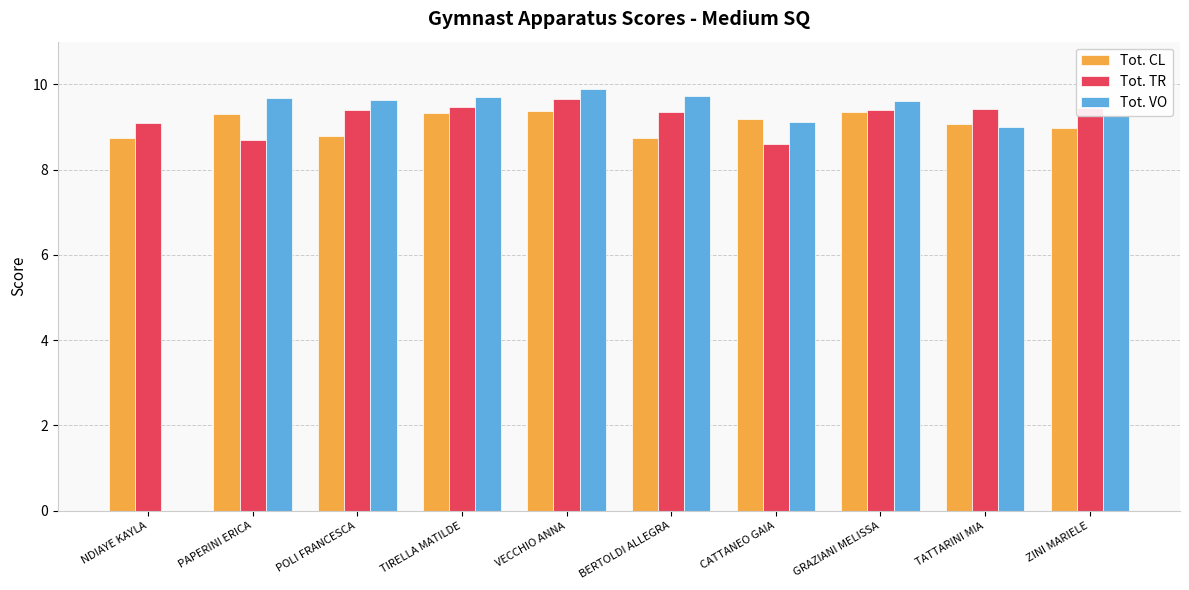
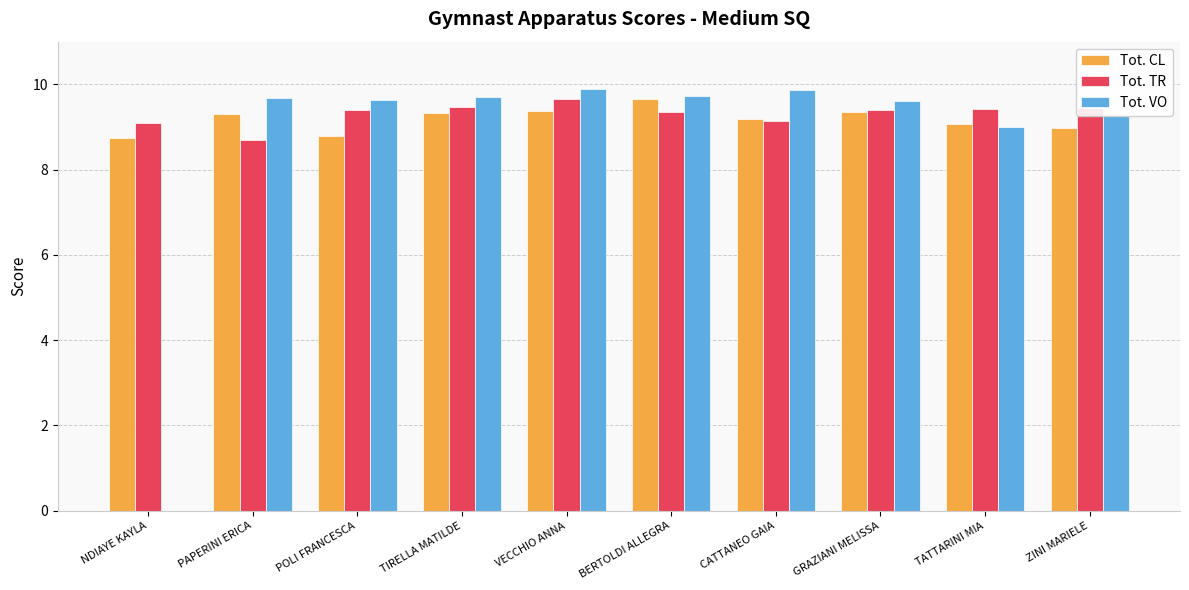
Tot. CL, BERTOLDI ALLEGRA: 8.8 -> 9.7
Tot. TR, CATTANEO GAIA: 8.6 -> 9.2
Tot. VO, CATTANEO GAIA: 9.1 -> 9.9
